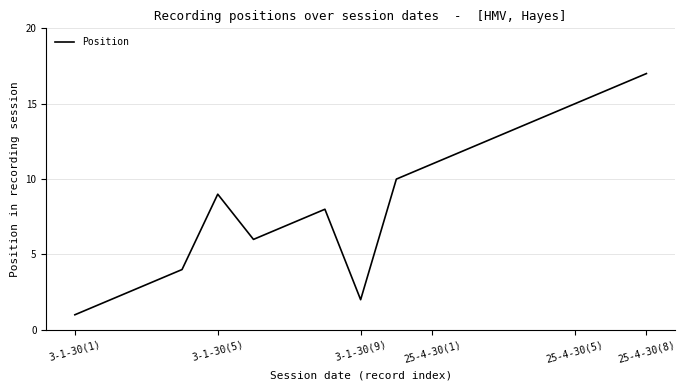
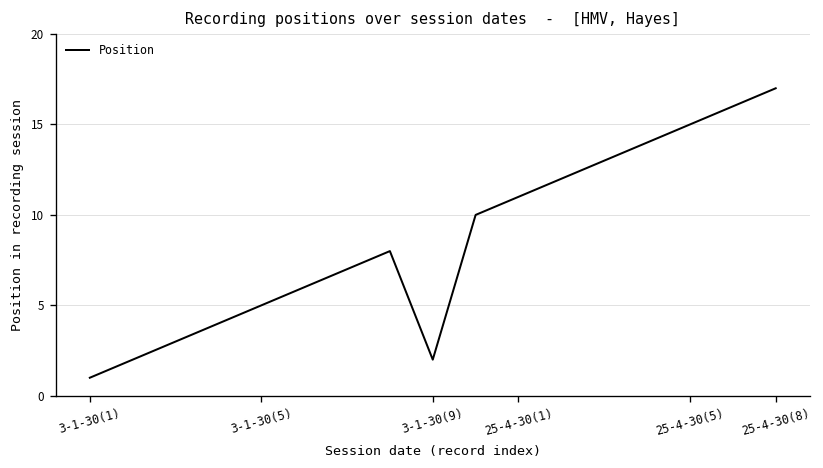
3-1-30(5): 9 -> 5
